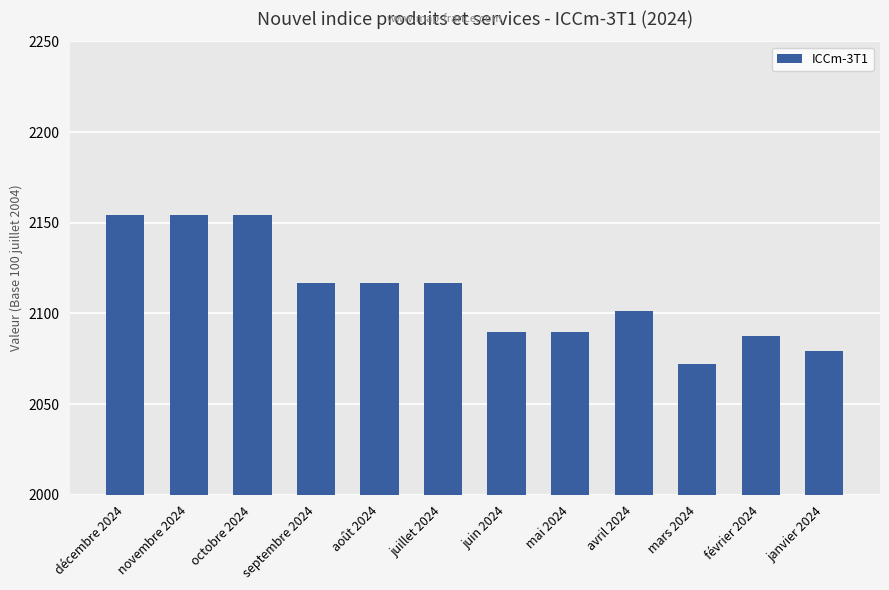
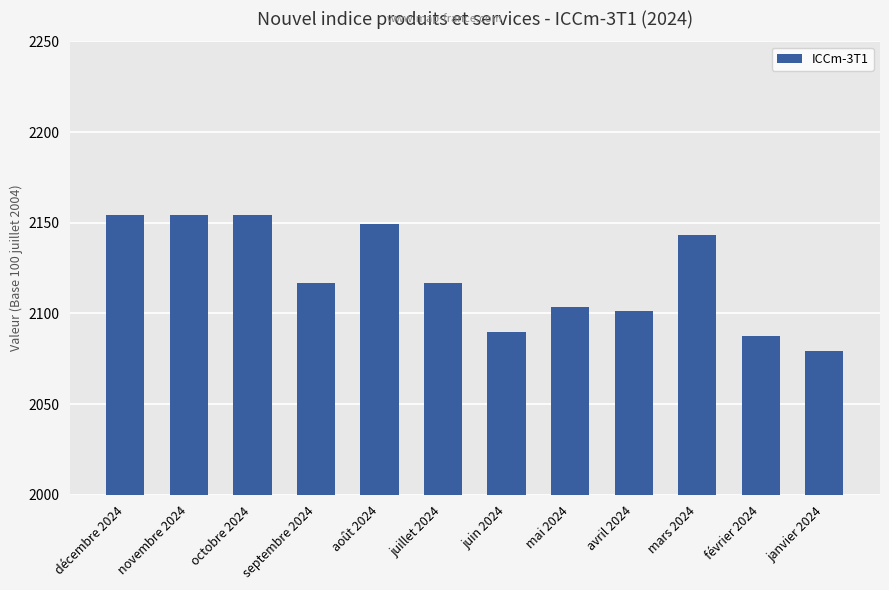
août 2024: 2117 -> 2149
mai 2024: 2090 -> 2104
mars 2024: 2072 -> 2143
